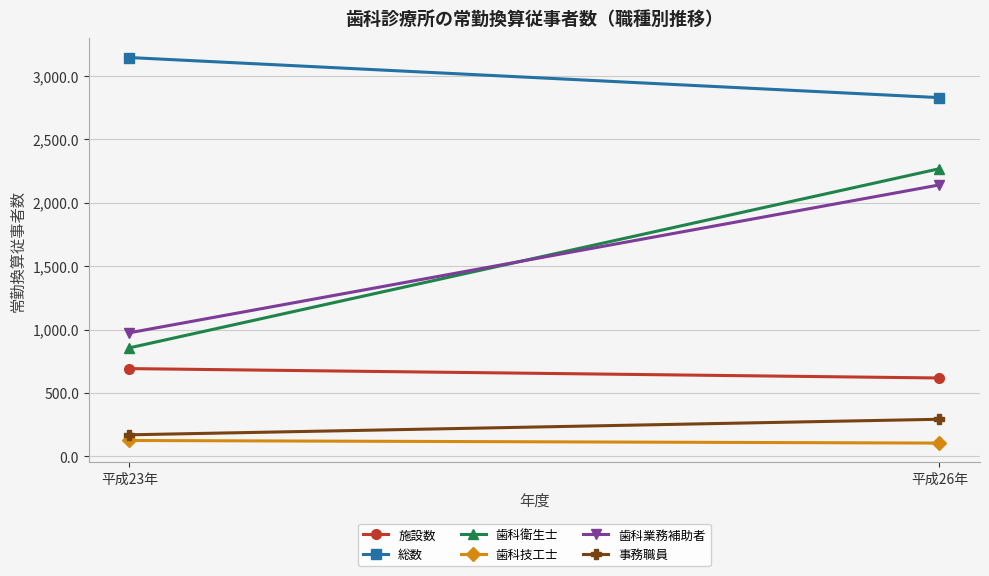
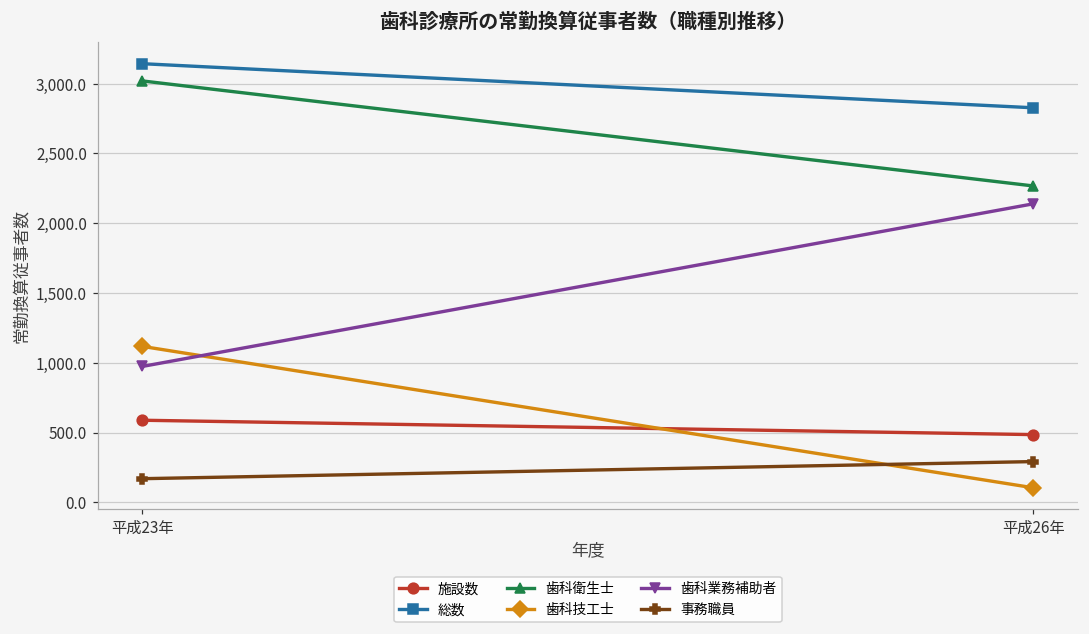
施設数, 平成23年: 690 -> 590
歯科衛生士, 平成23年: 860 -> 3,020
歯科技工士, 平成23年: 130 -> 1,120
施設数, 平成26年: 620 -> 490
